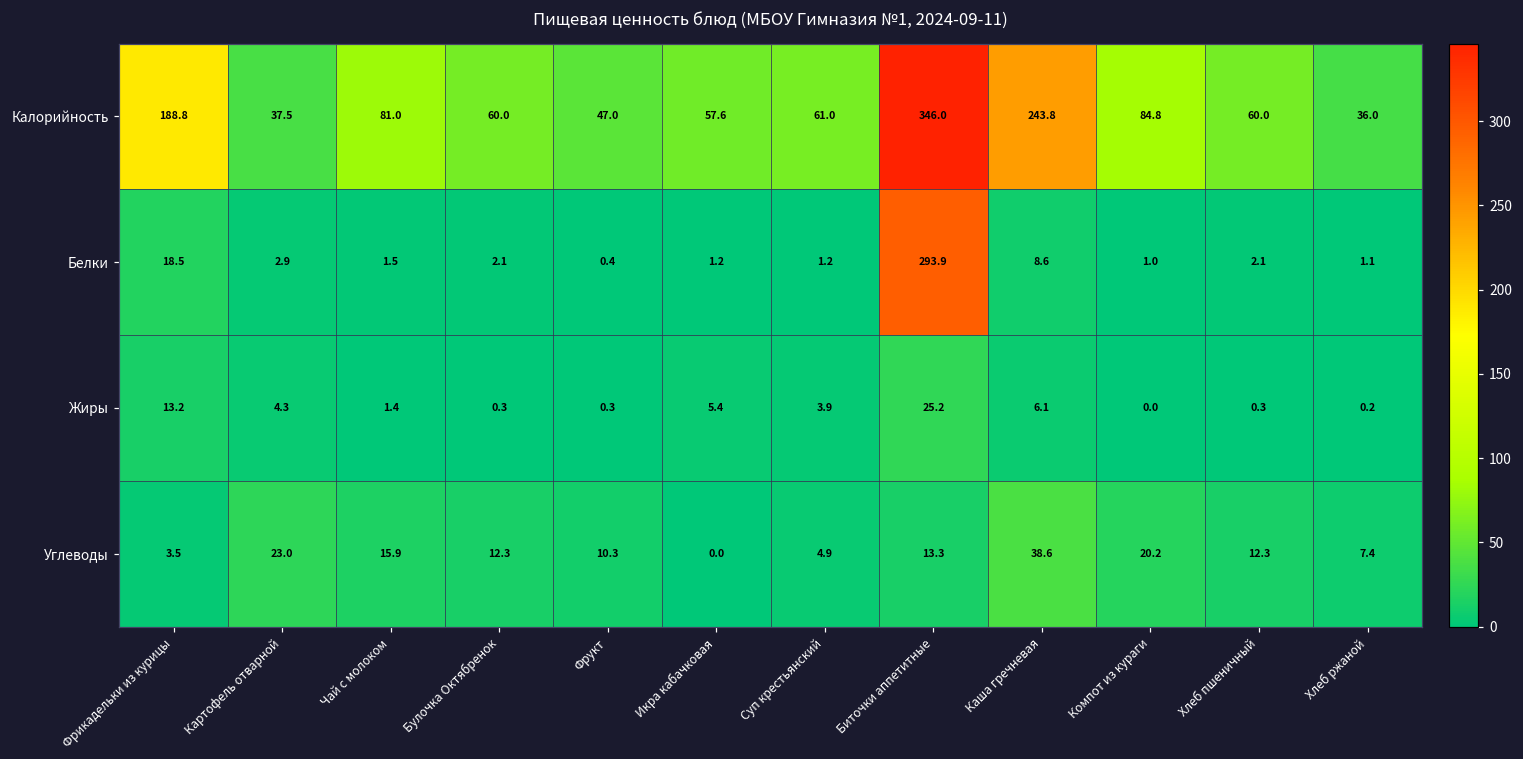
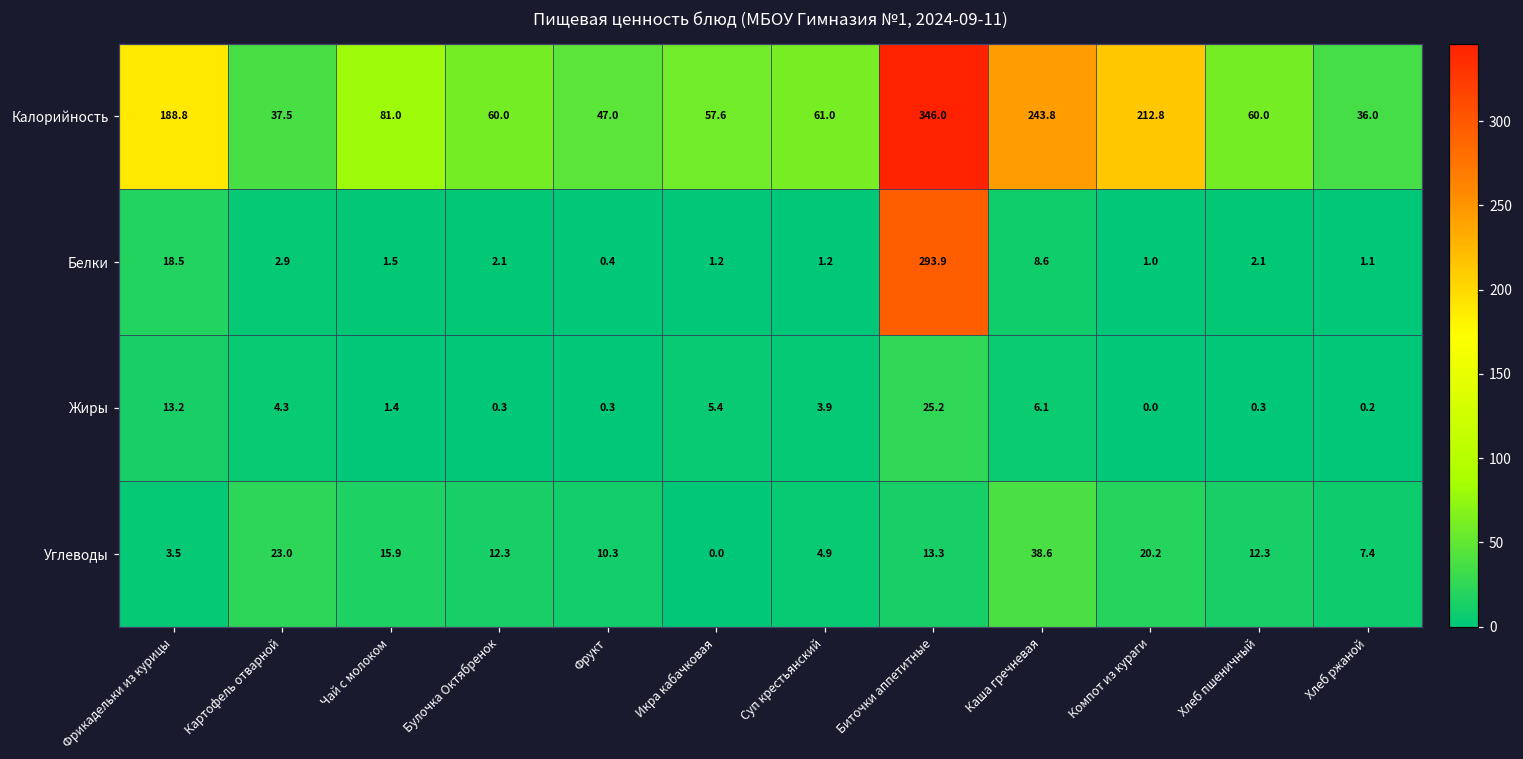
Калорийность, Компот из кураги: 84.8 -> 212.8
